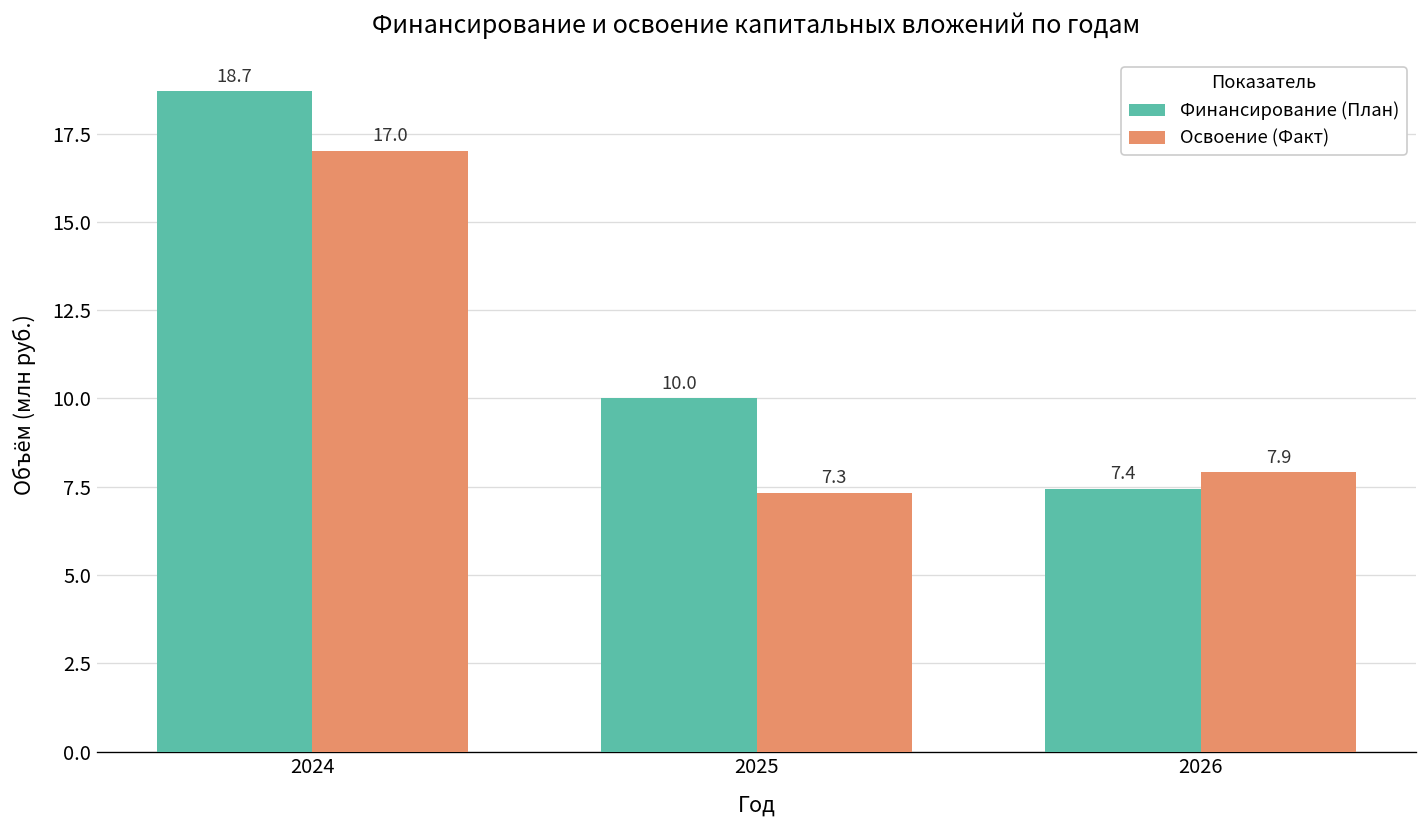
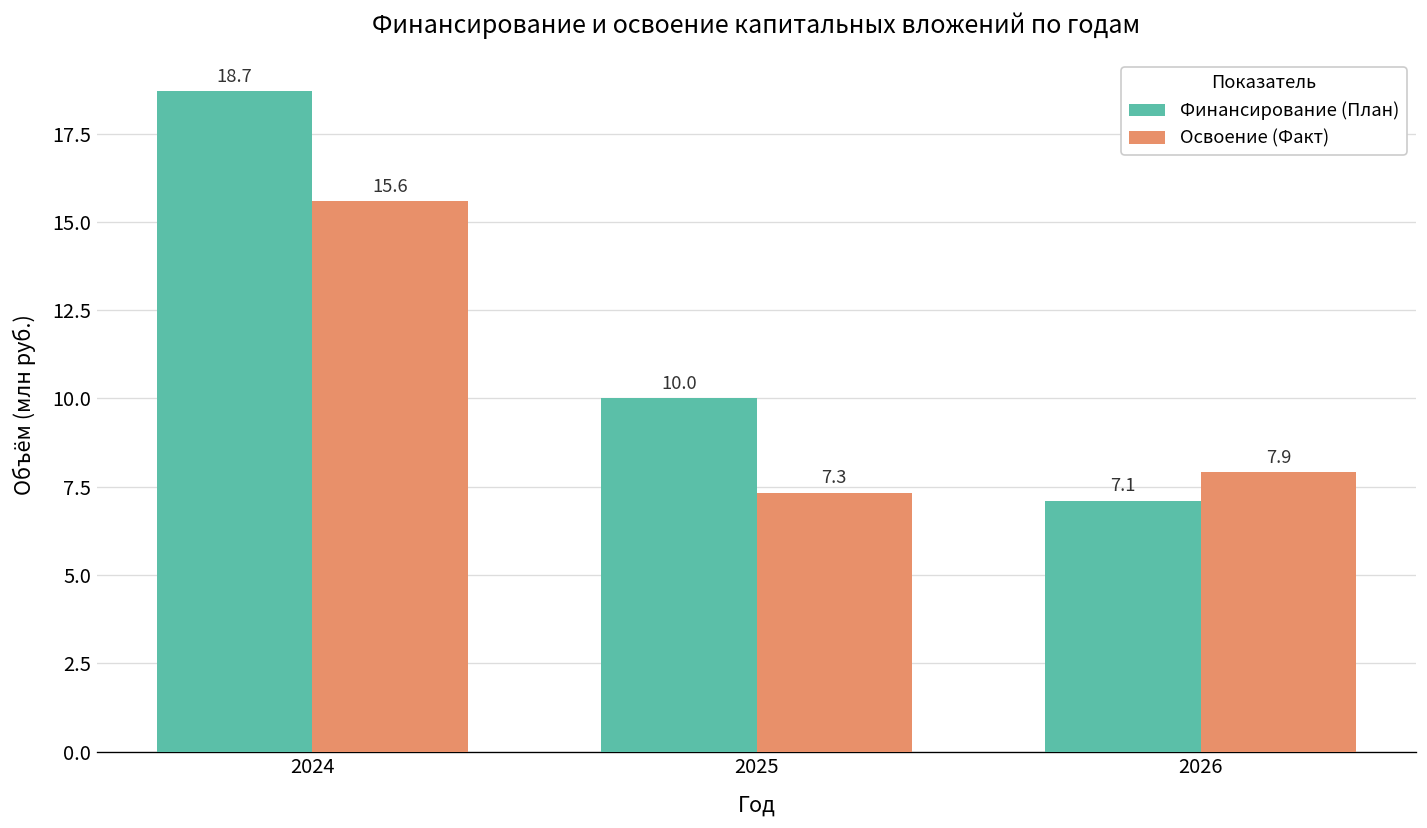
Освоение (Факт), 2024: 17.0 -> 15.6
Финансирование (План), 2026: 7.4 -> 7.1
